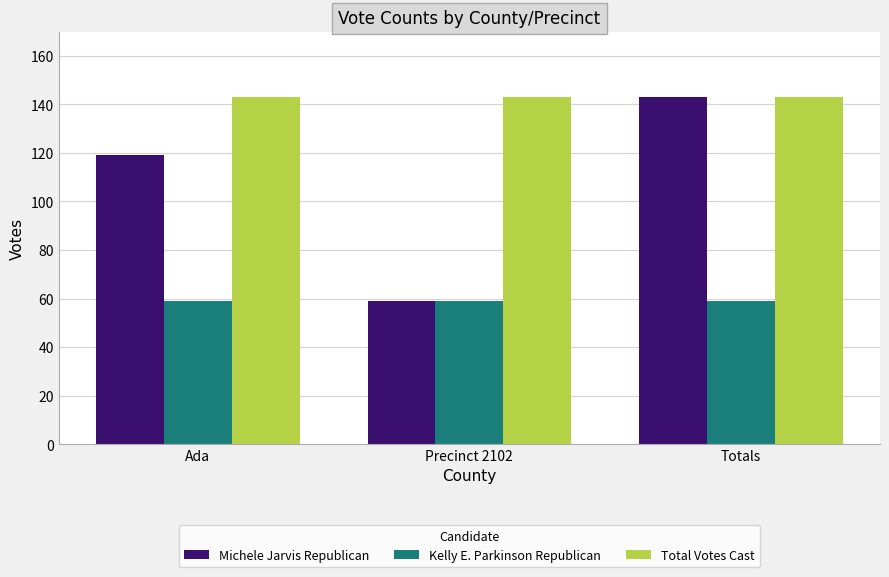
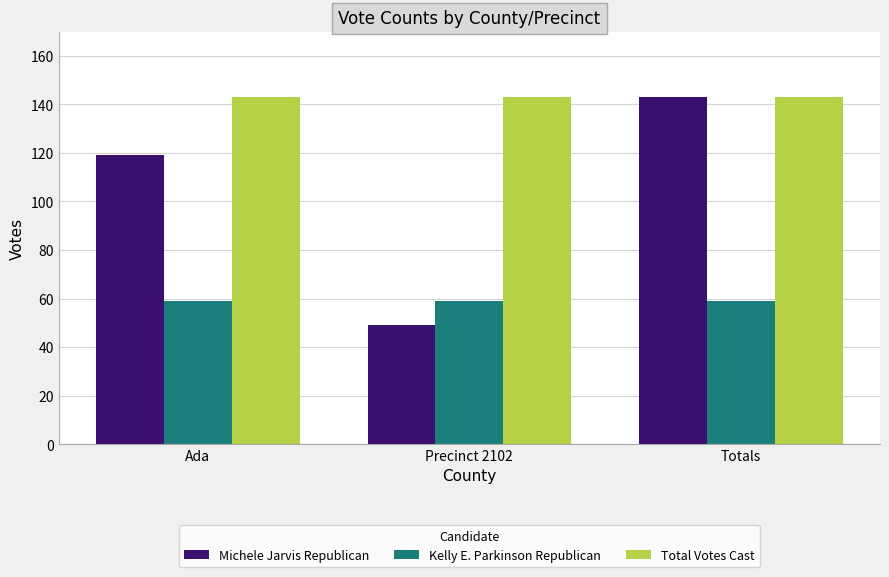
Michele Jarvis Republican, Precinct 2102: 59 -> 49
